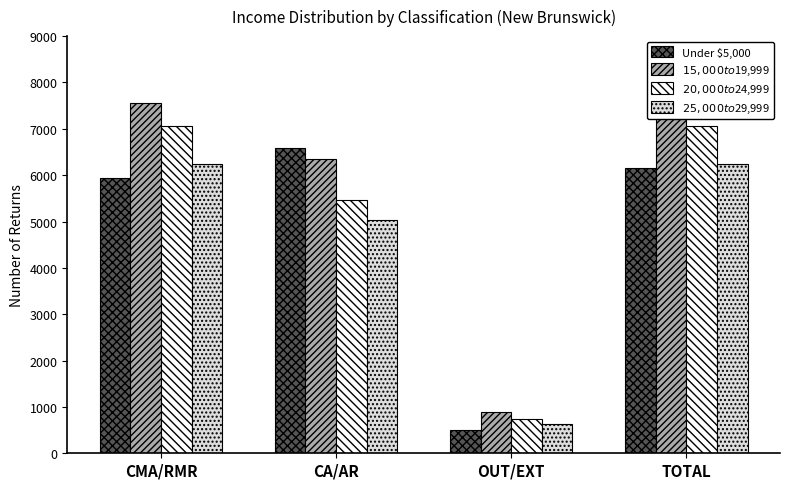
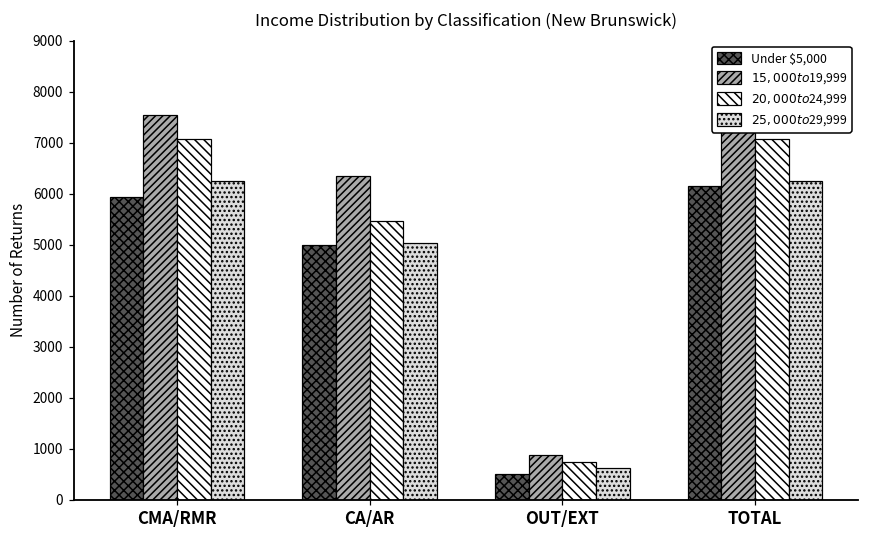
Under $5,000, CA/AR: 6600 -> 5000
